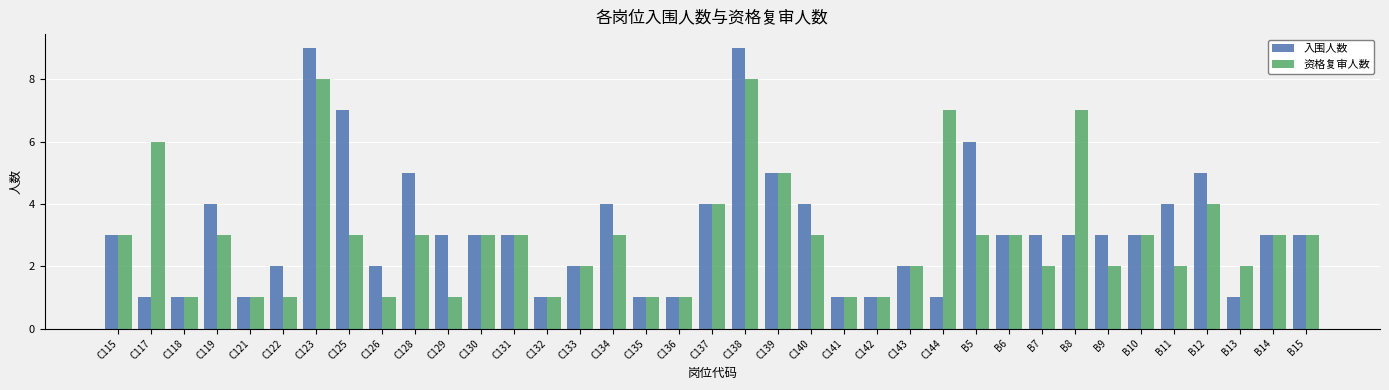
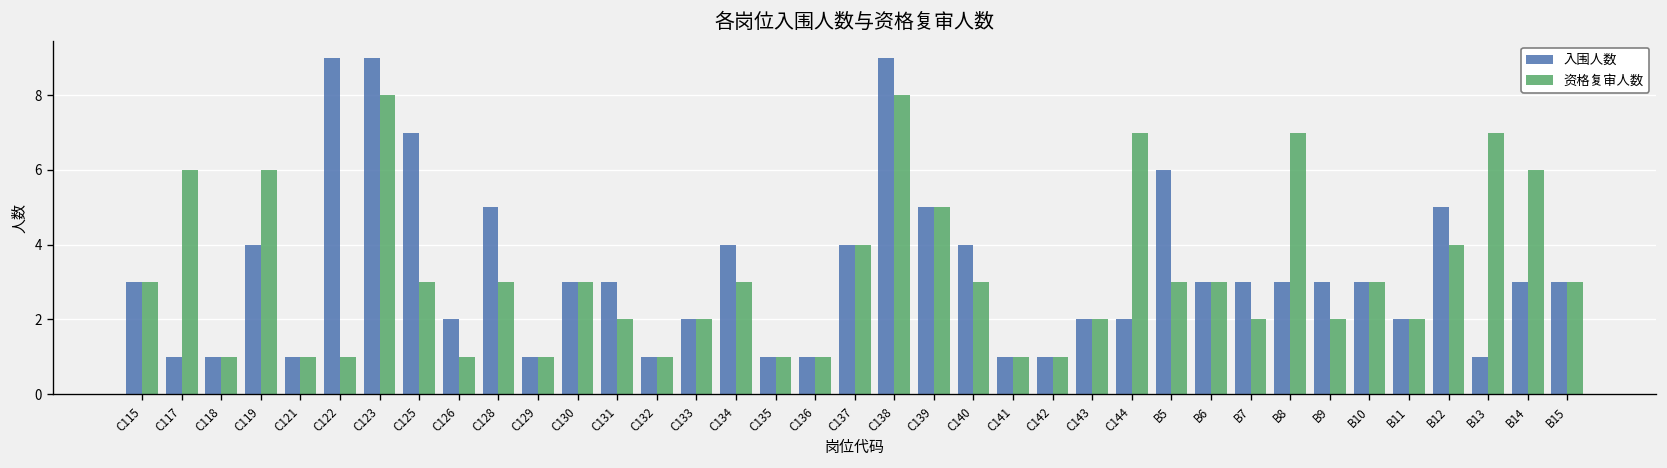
资格复审人数, C119: 3 -> 6
入围人数, C122: 2 -> 9
入围人数, C129: 3 -> 1
资格复审人数, C131: 3 -> 2
入围人数, C144: 1 -> 2
入围人数, B11: 4 -> 2
资格复审人数, B13: 2 -> 7
资格复审人数, B14: 3 -> 6
